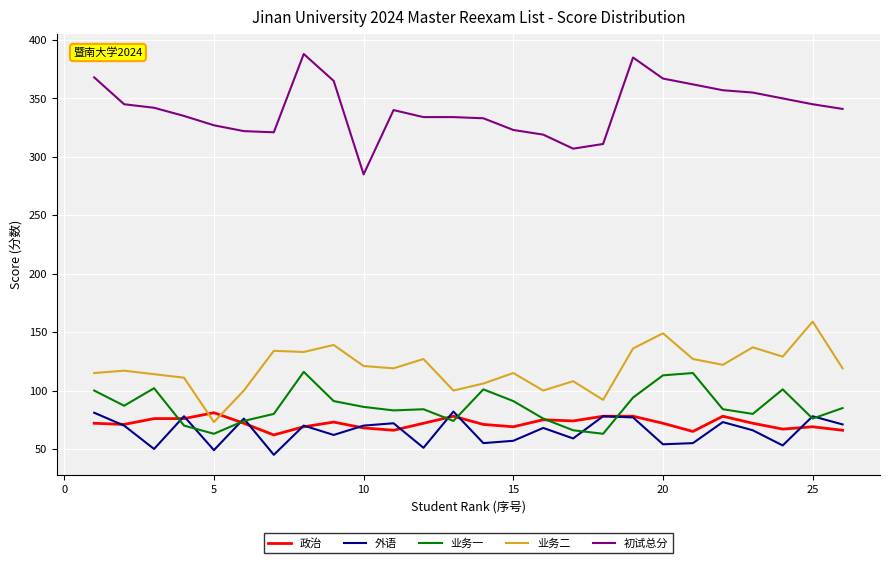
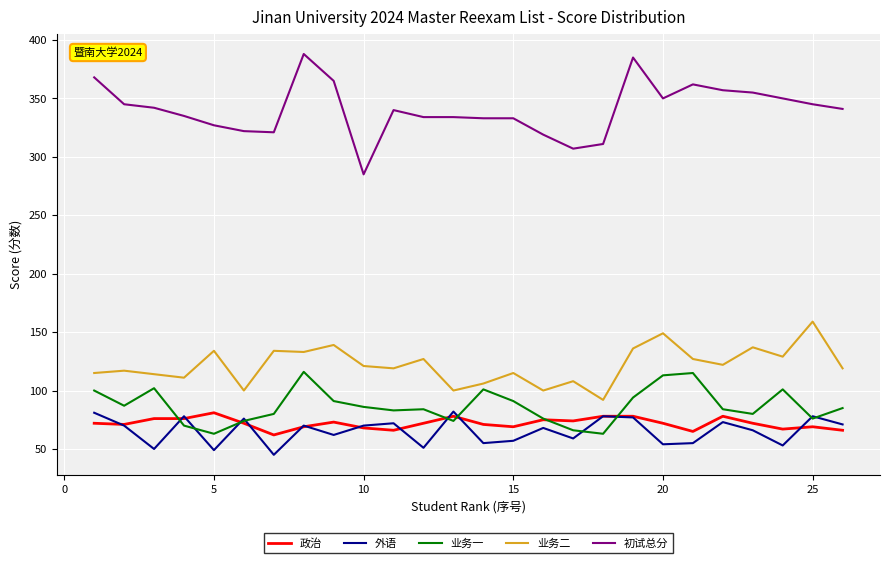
业务二, 5: 73 -> 134
初试总分, 15: 323 -> 333
初试总分, 20: 367 -> 350
